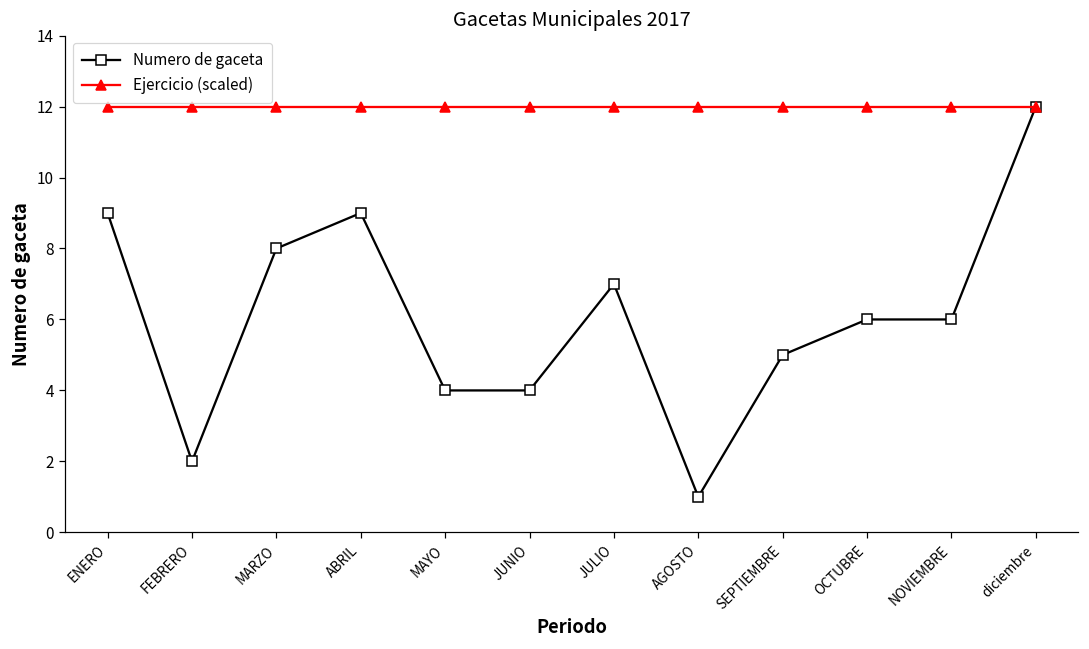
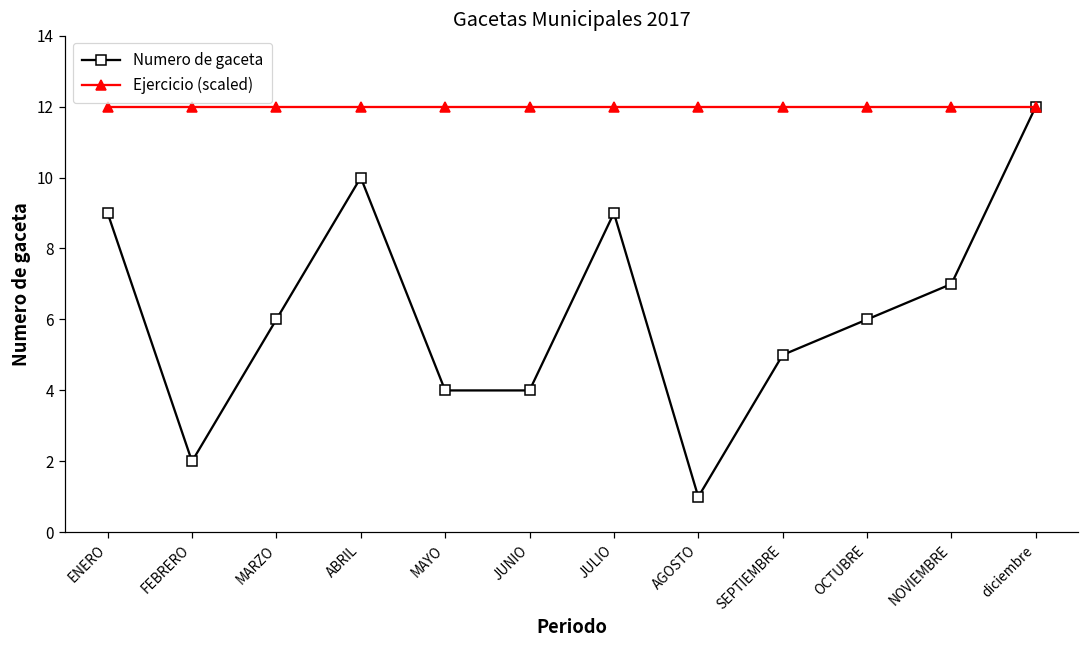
Numero de gaceta, MARZO: 8 -> 6
Numero de gaceta, ABRIL: 9 -> 10
Numero de gaceta, JULIO: 7 -> 9
Numero de gaceta, NOVIEMBRE: 6 -> 7
